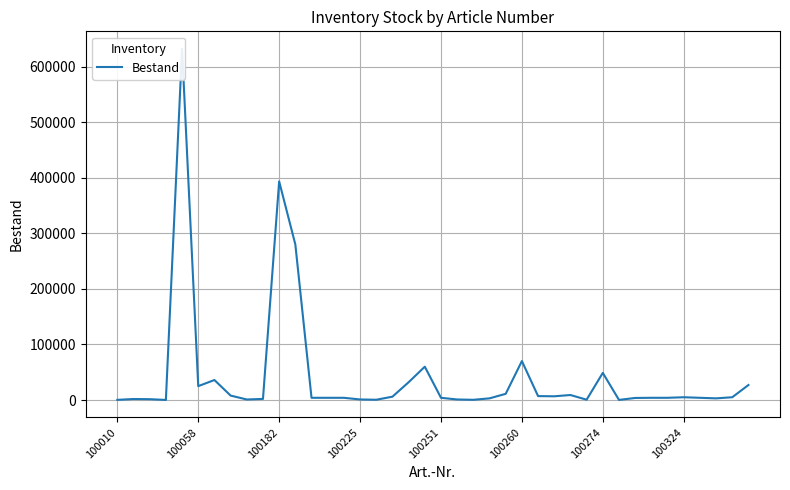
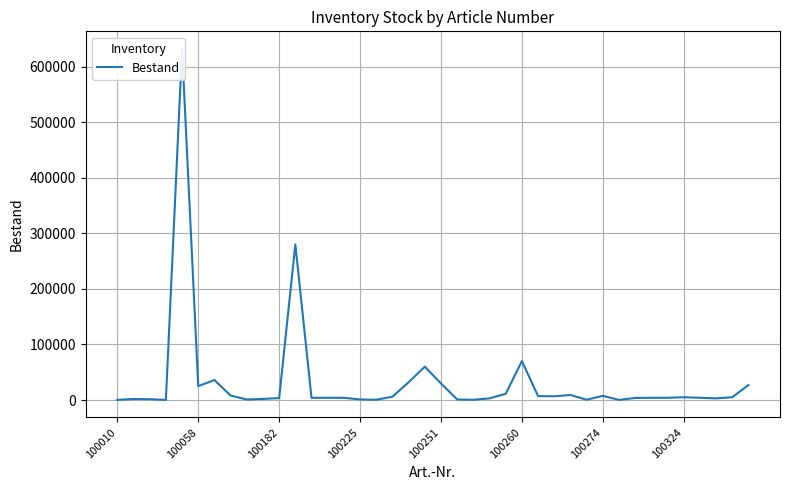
100182: 390000 -> 0
100251: 0 -> 30000
100274: 50000 -> 10000
